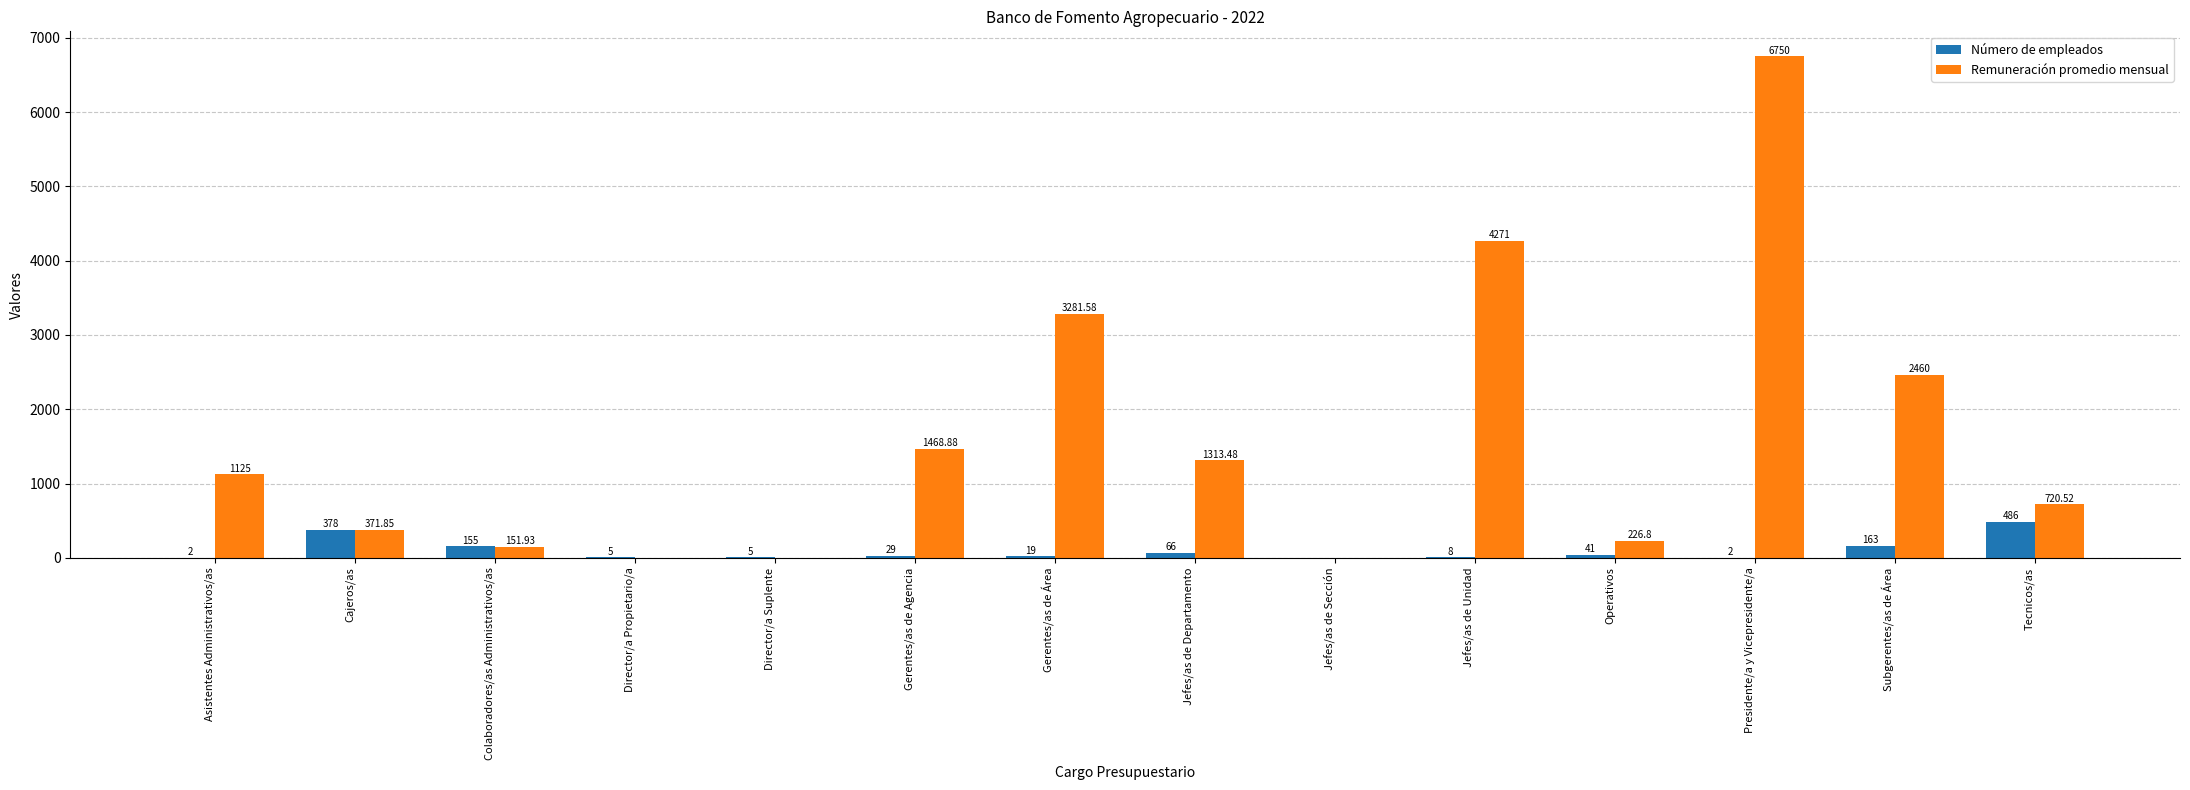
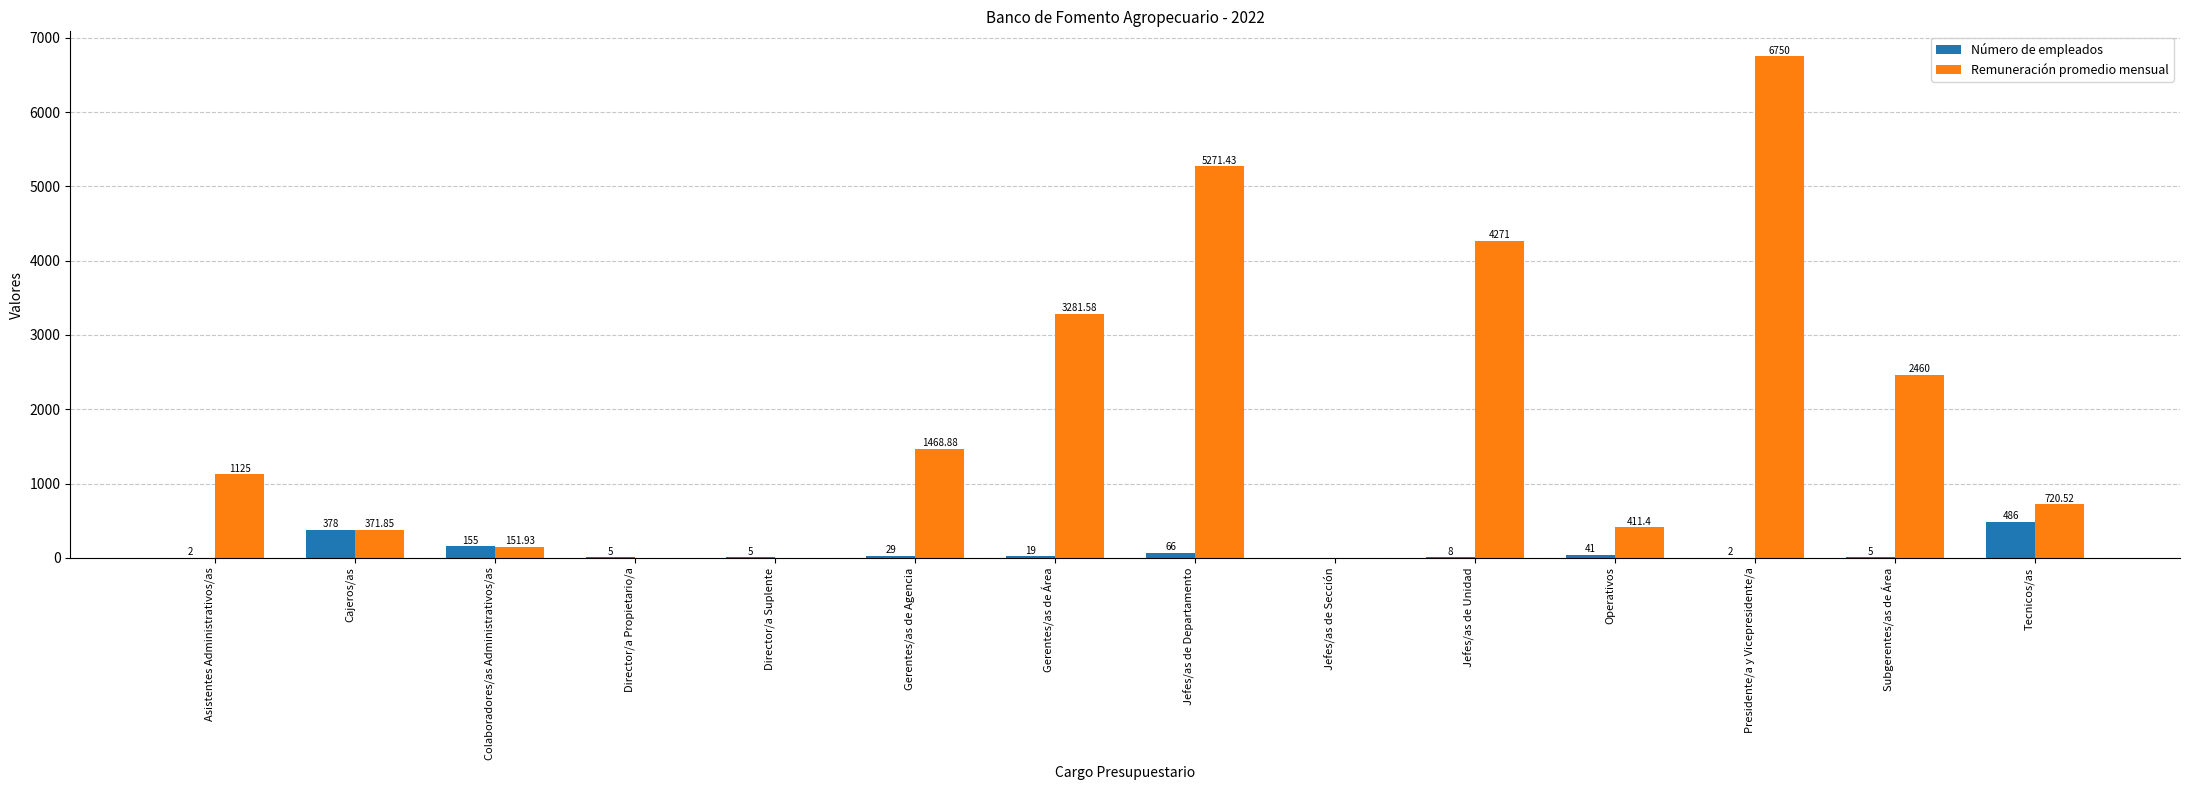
Remuneración promedio mensual, Jefes/as de Departamento: 1313.48 -> 5271.43
Remuneración promedio mensual, Operativos: 226.8 -> 411.4
Número de empleados, Subgerentes/as de Área: 163 -> 5
